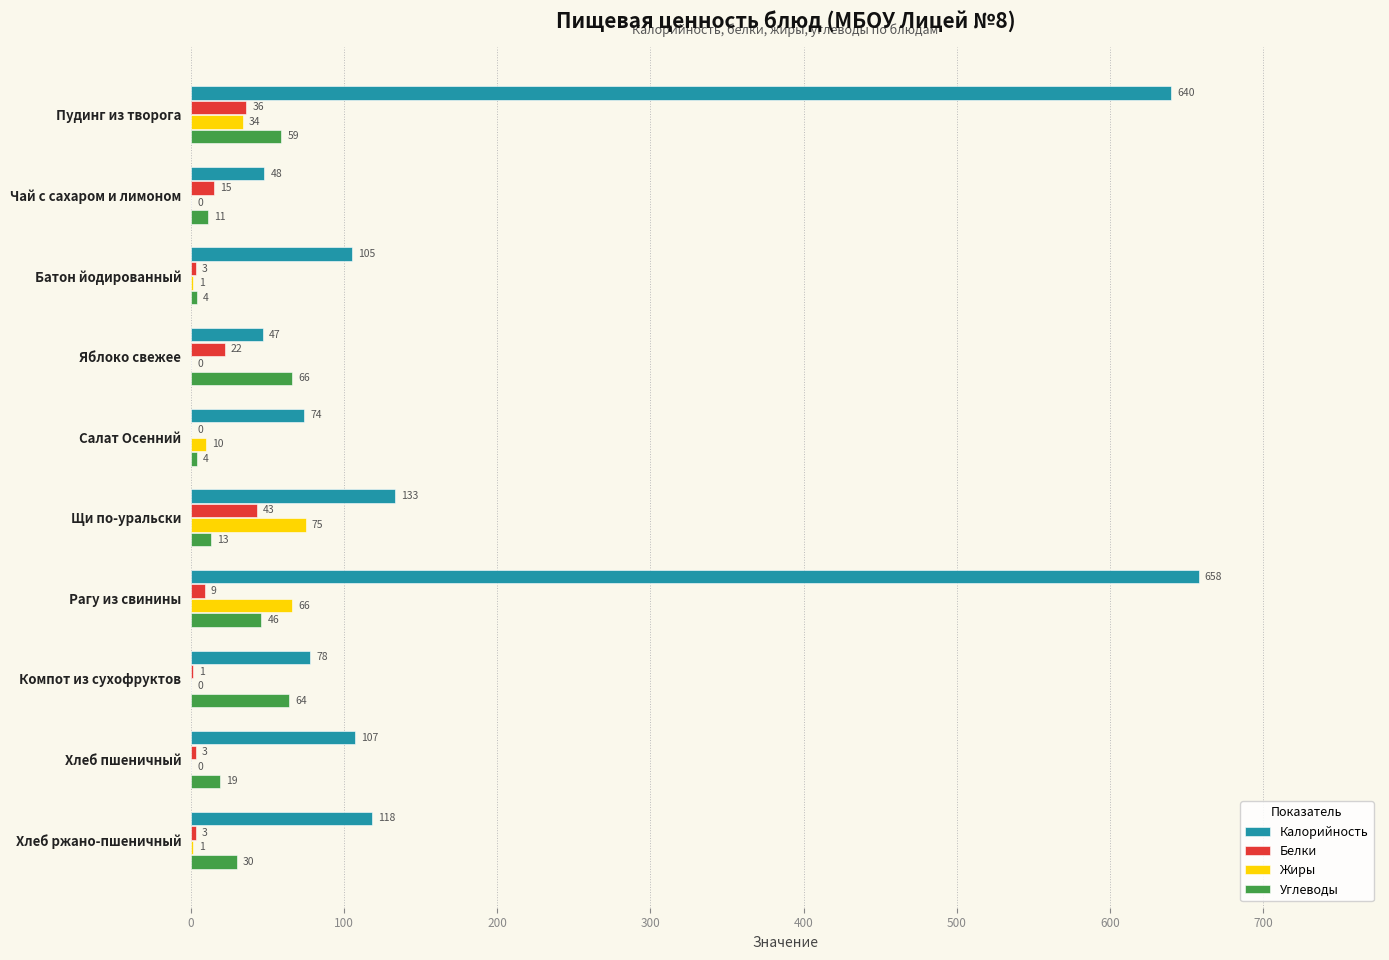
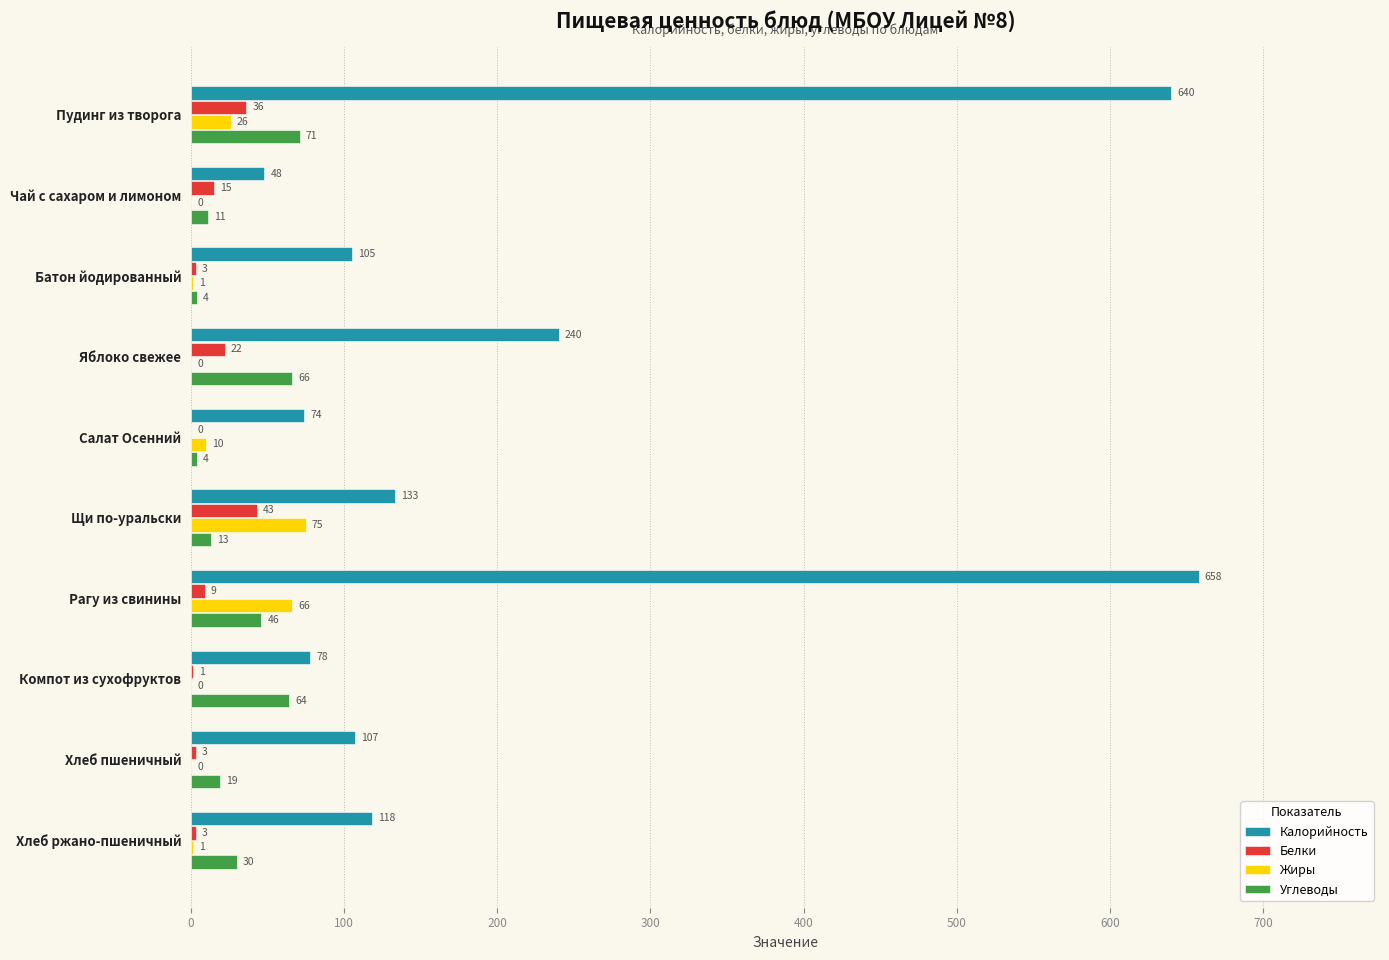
Жиры, Пудинг из творога: 34 -> 26
Углеводы, Пудинг из творога: 59 -> 71
Калорийность, Яблоко свежее: 47 -> 240
